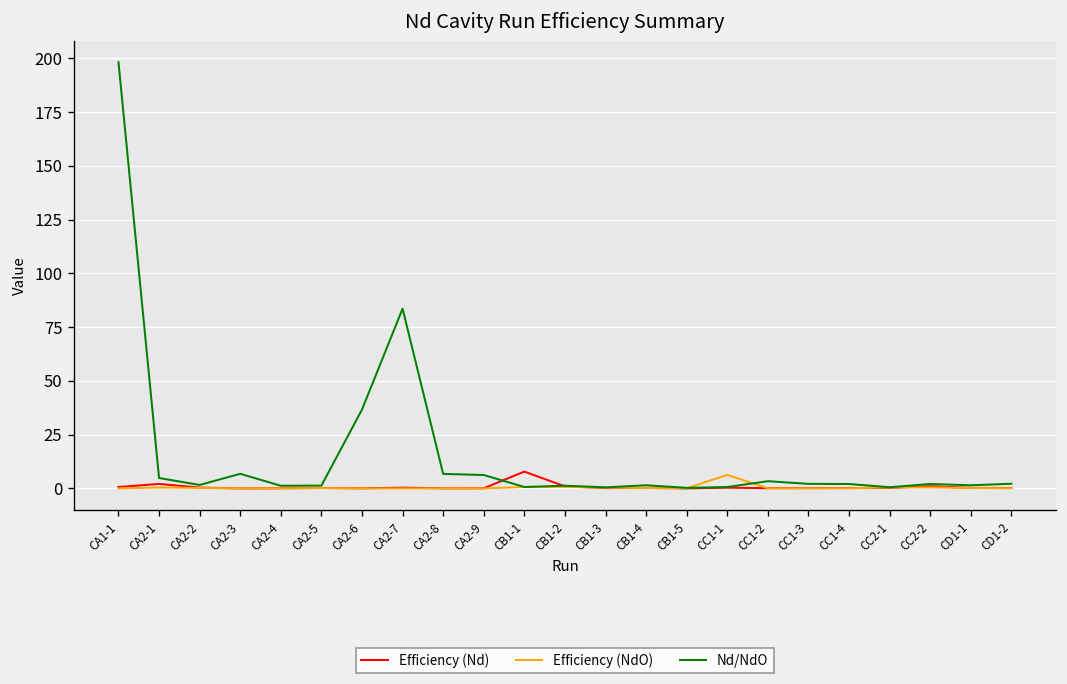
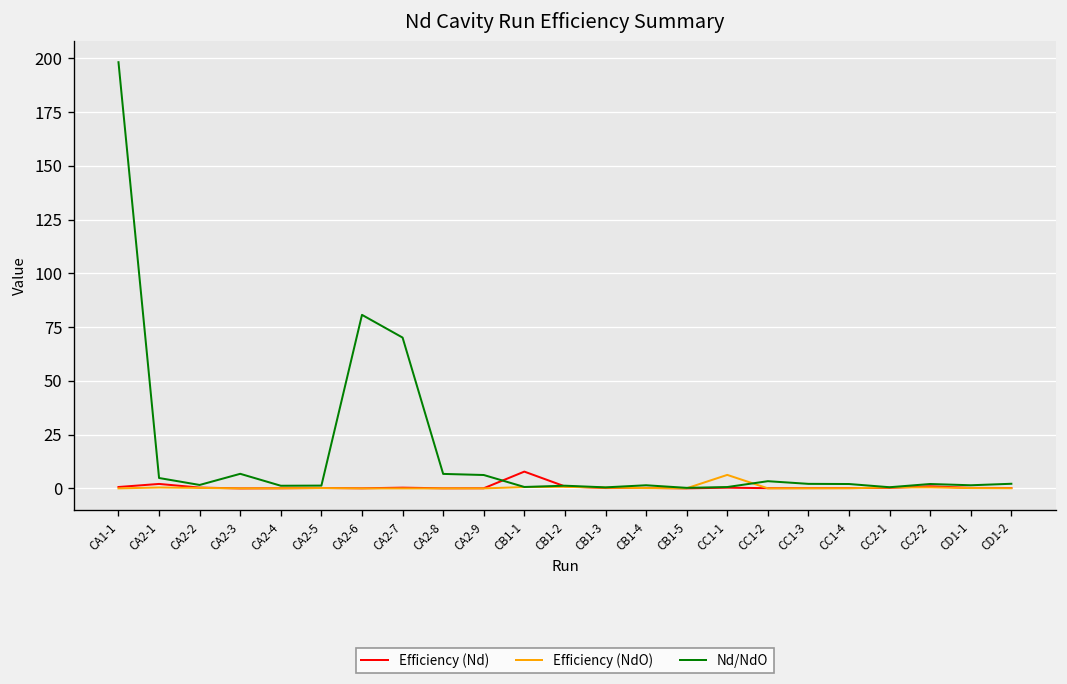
Nd/NdO, CA2-6: 37 -> 81
Nd/NdO, CA2-7: 84 -> 70
